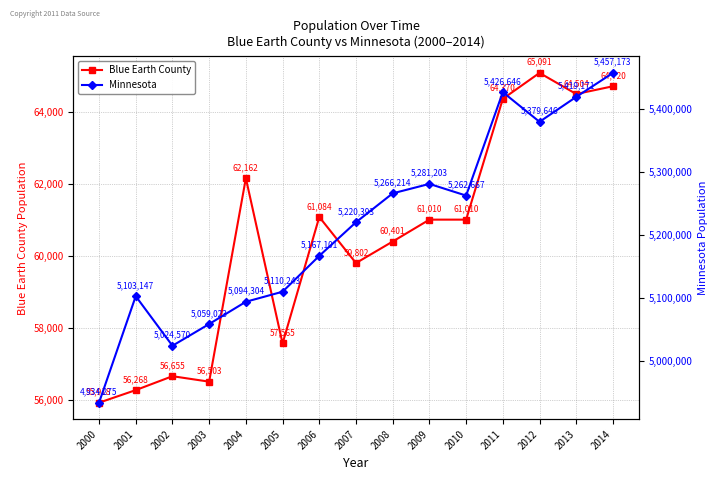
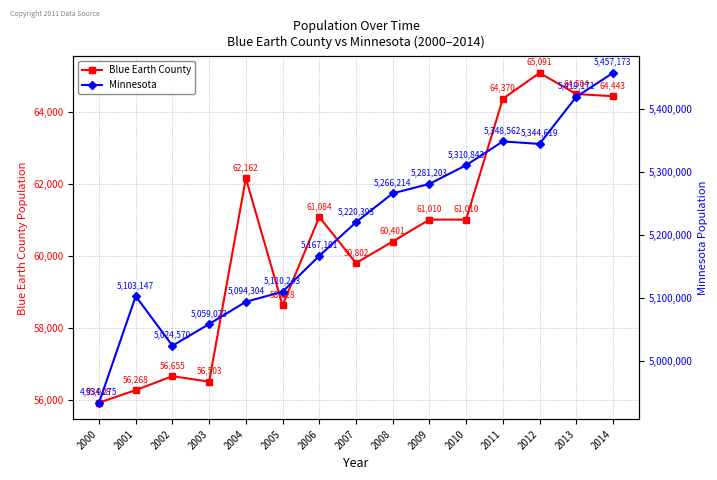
Blue Earth County, 2005: 57,565 -> 58,628
Blue Earth County, 2014: 64,720 -> 64,443
Minnesota, 2010: 5,262,667 -> 5,310,843
Minnesota, 2011: 5,426,646 -> 5,348,562
Minnesota, 2012: 5,379,646 -> 5,344,619
